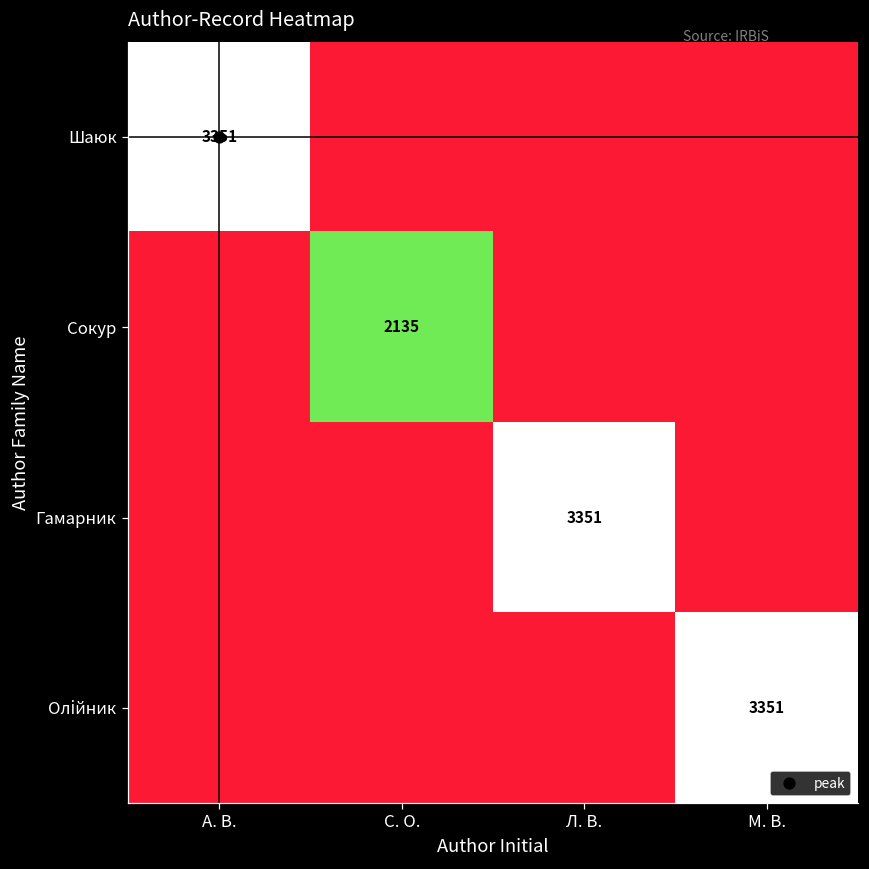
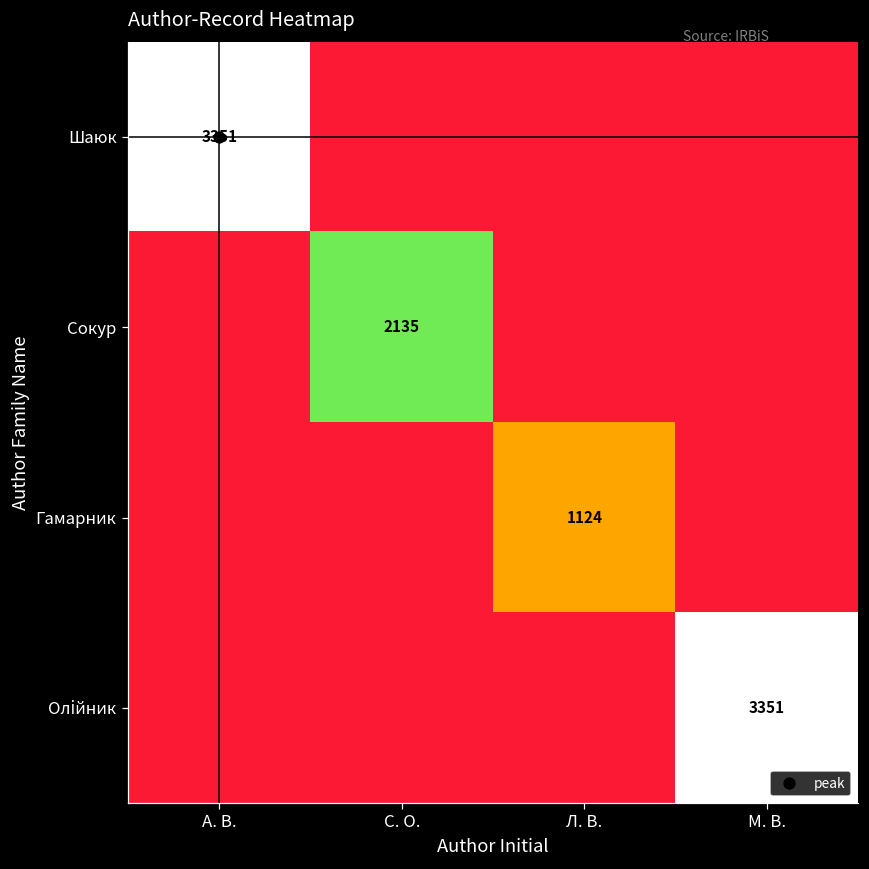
Гамарник, Л. В.: 3351 -> 1124
